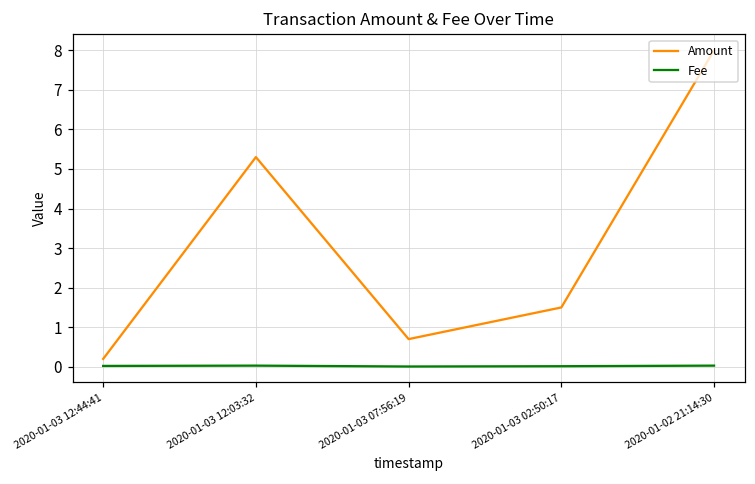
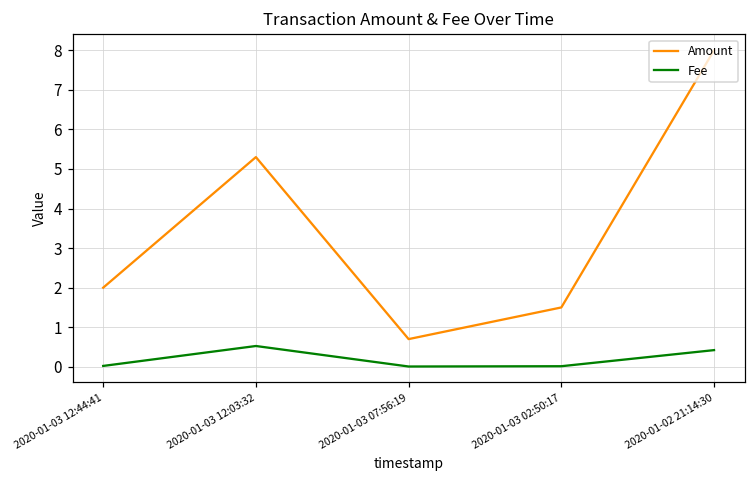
Amount, 2020-01-03 12:44:41: 0.2 -> 2.0
Fee, 2020-01-03 12:03:32: 0.0 -> 0.5
Fee, 2020-01-02 21:14:30: 0.0 -> 0.4
